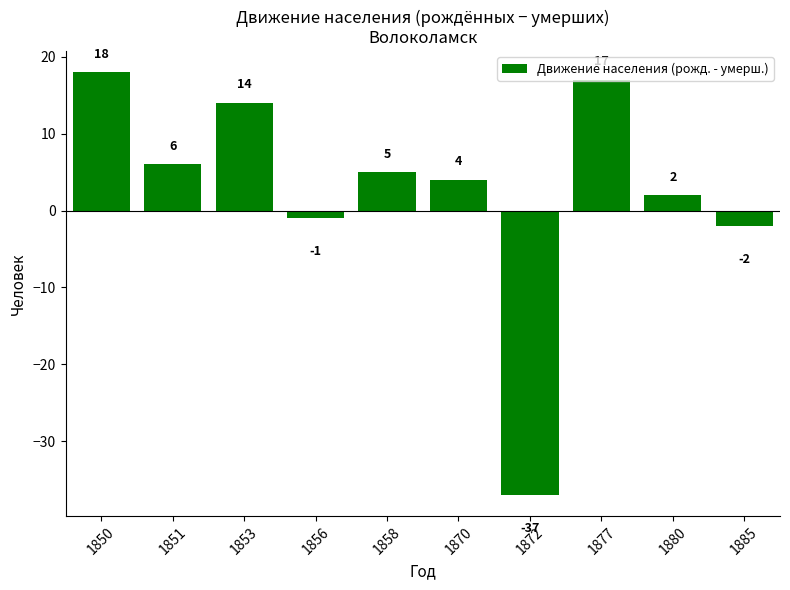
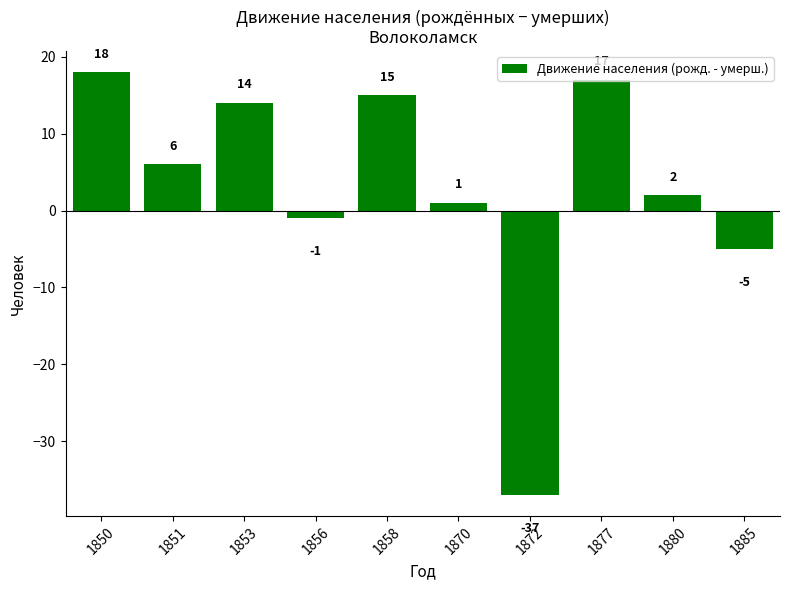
1858: 5 -> 15
1870: 4 -> 1
1885: -2 -> -5
